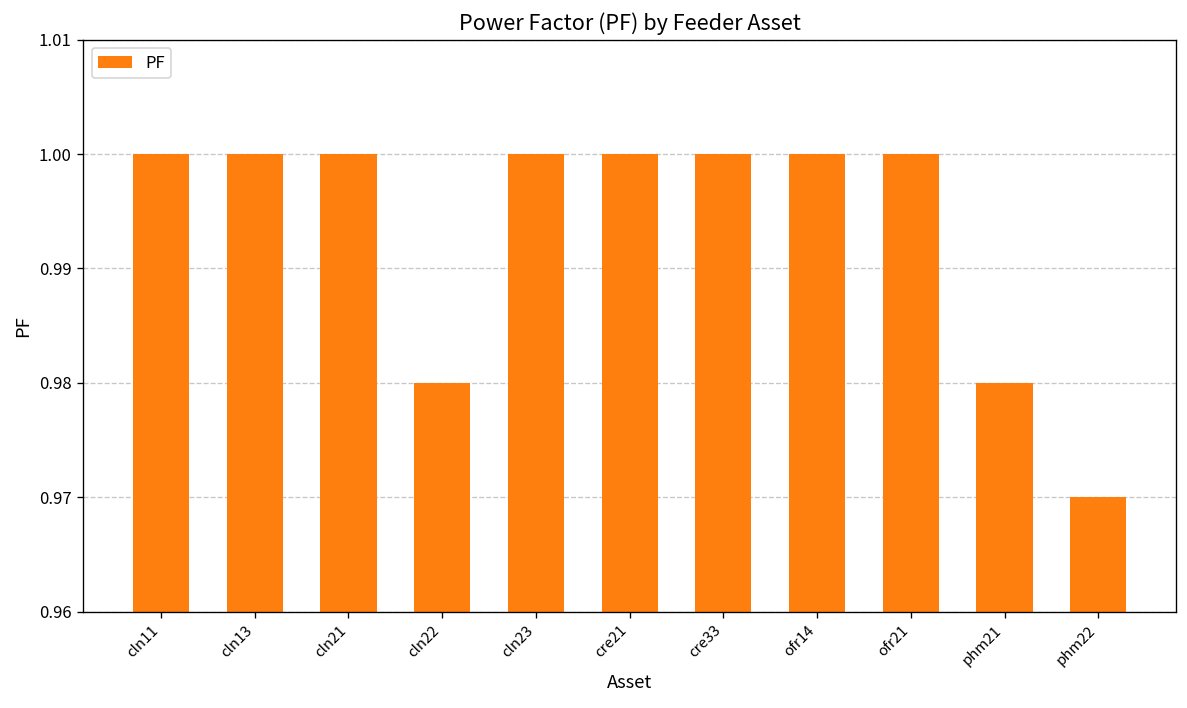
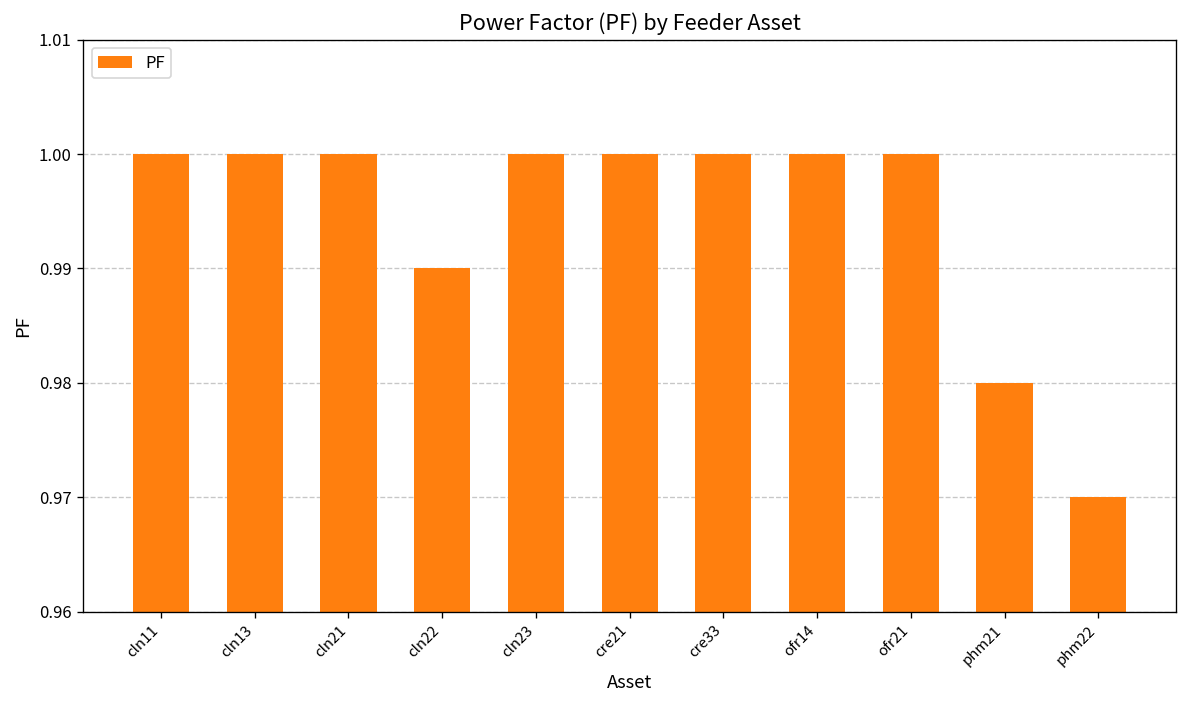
cln22: 0.98 -> 0.99
